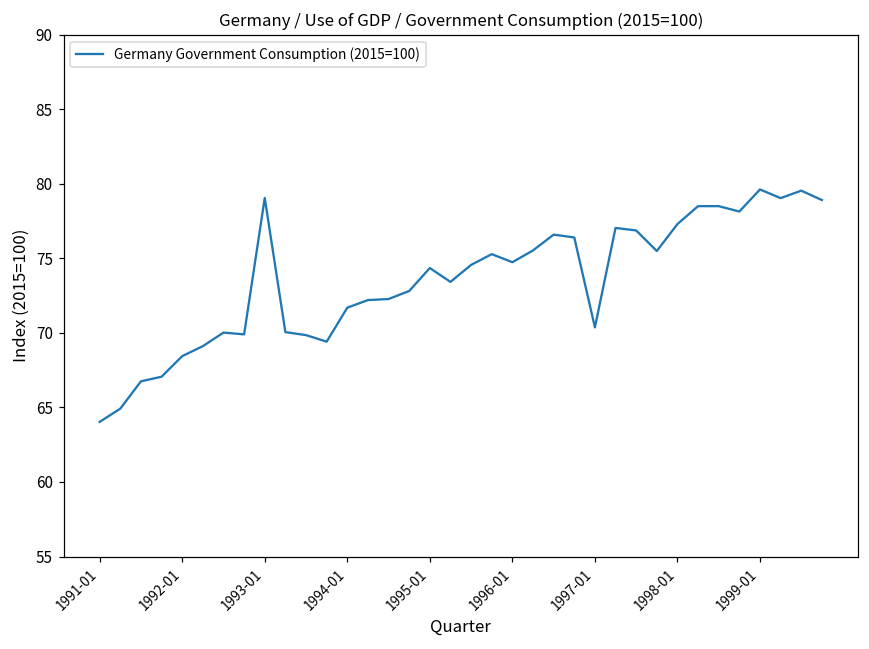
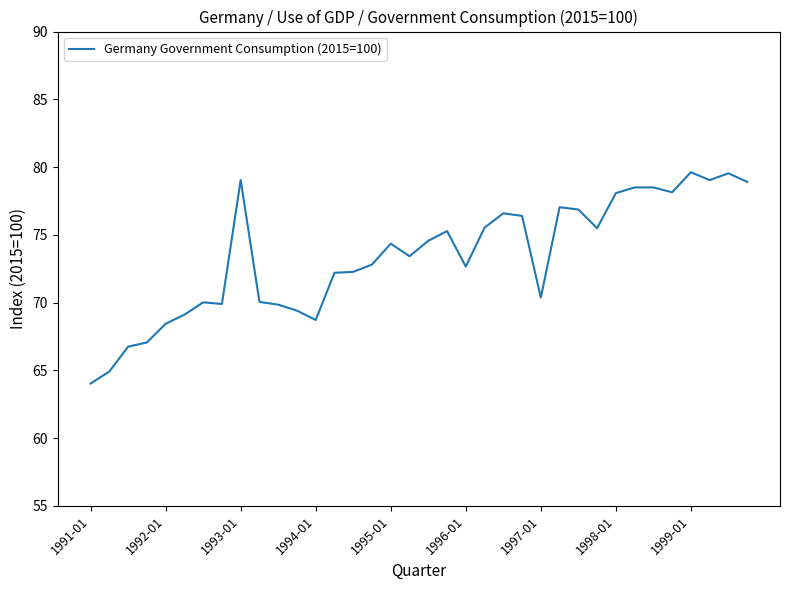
1994-01: 71.7 -> 68.7
1996-01: 74.7 -> 72.7
1998-01: 77.3 -> 78.1
